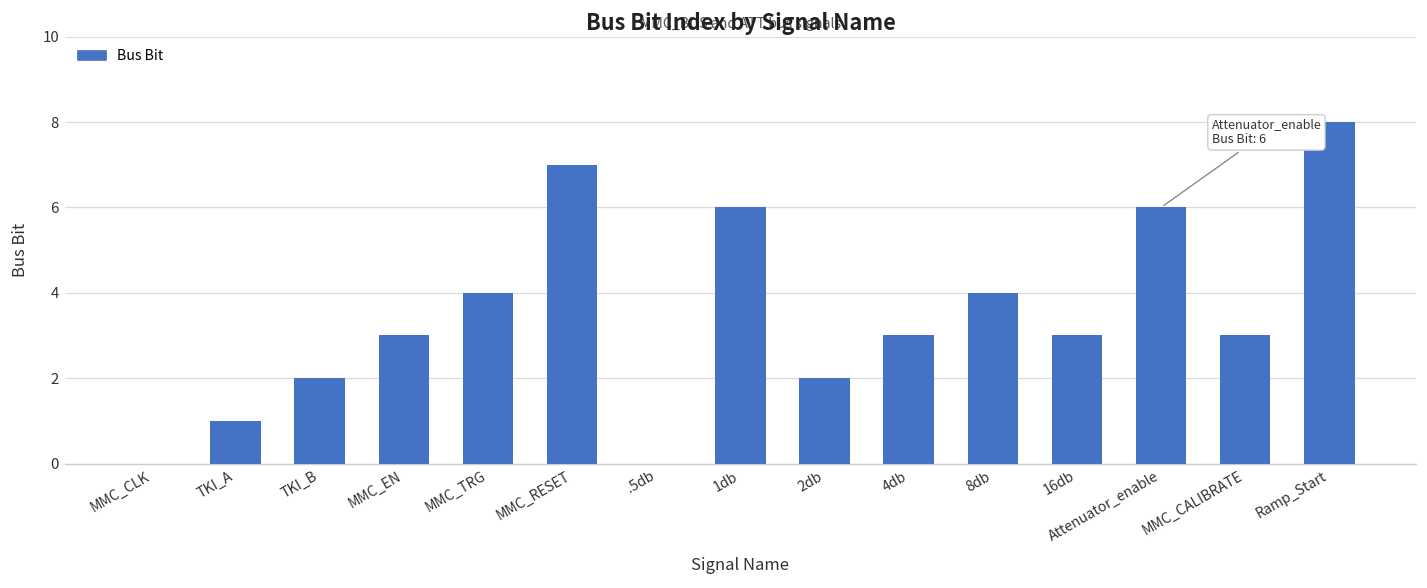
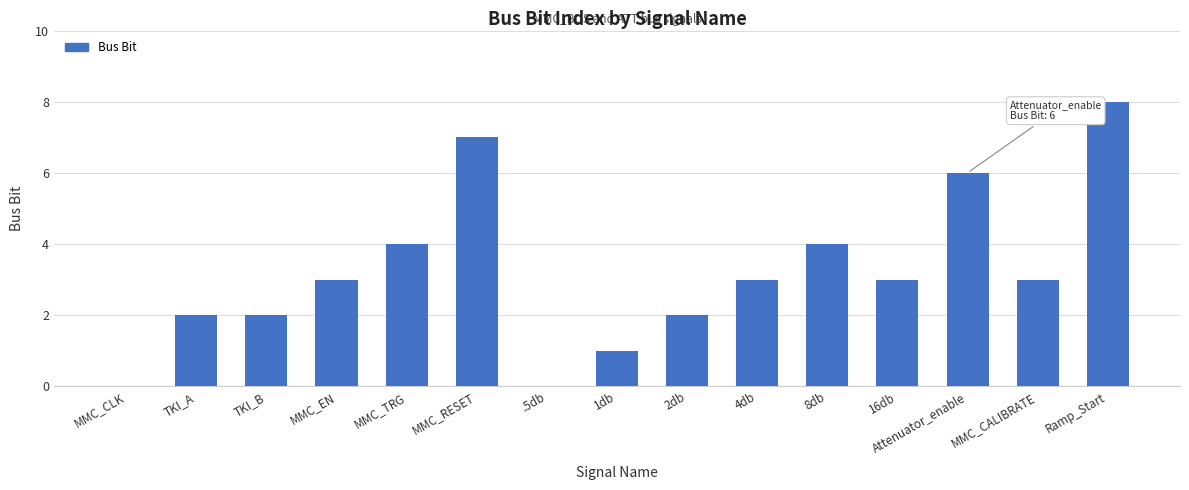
TKI_A: 1 -> 2
1db: 6 -> 1
